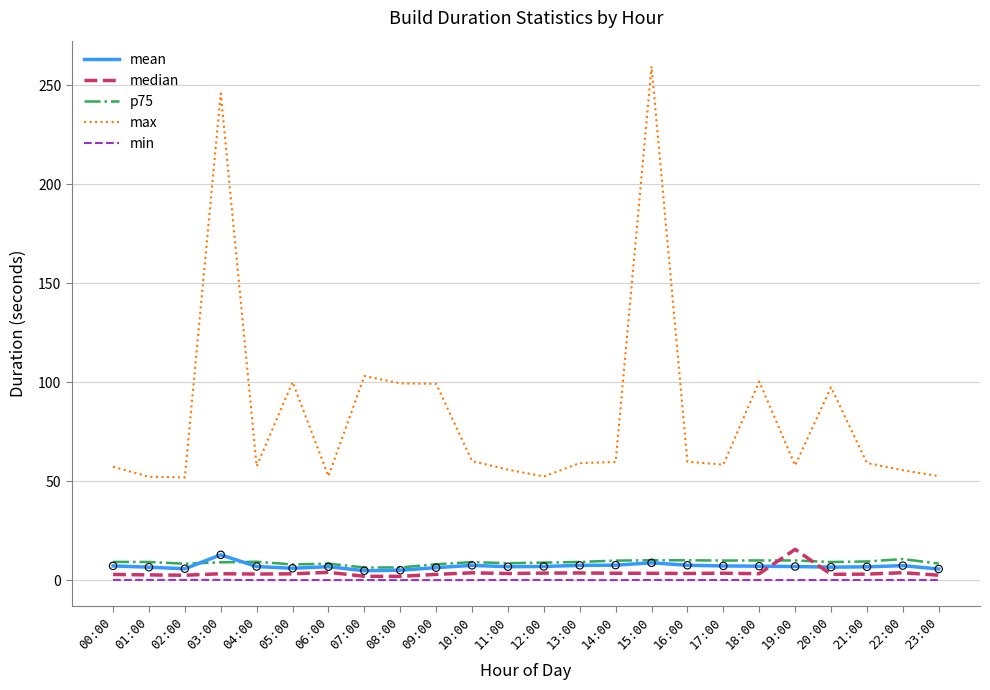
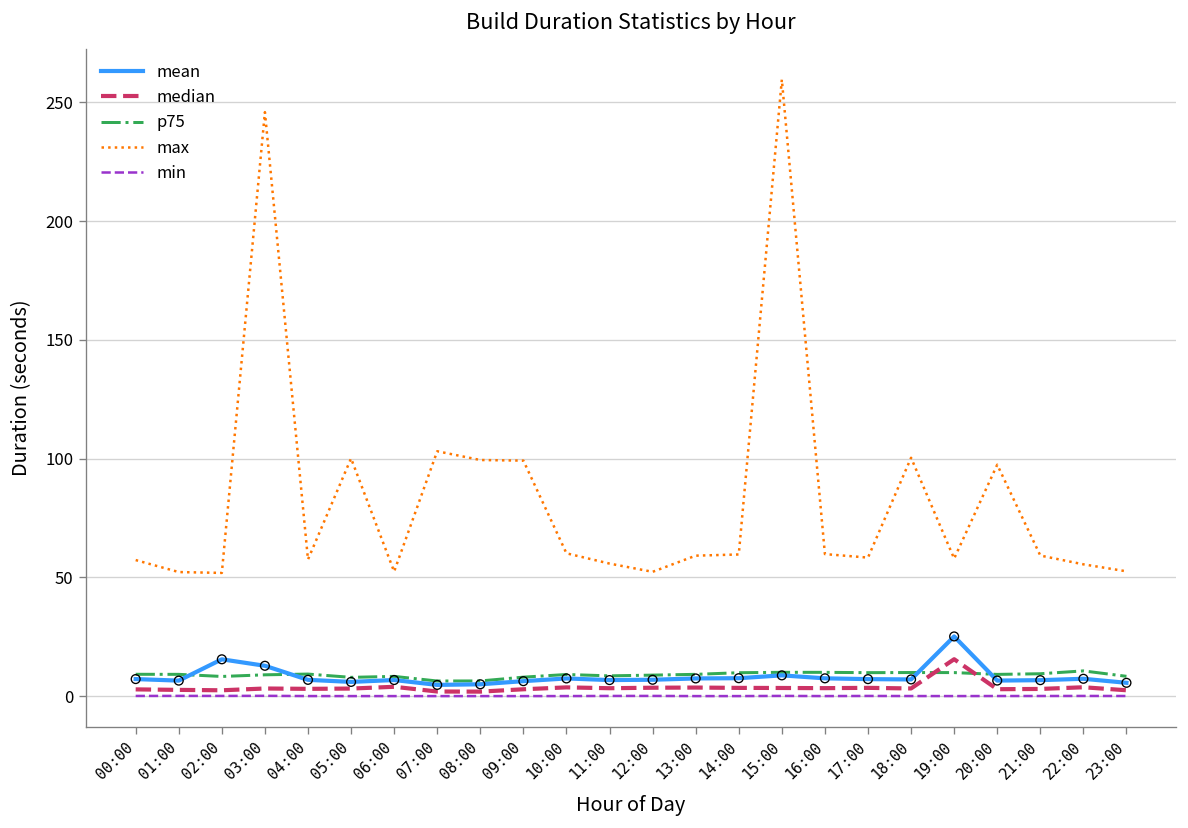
mean, 02:00: 6 -> 16
mean, 19:00: 7 -> 25
